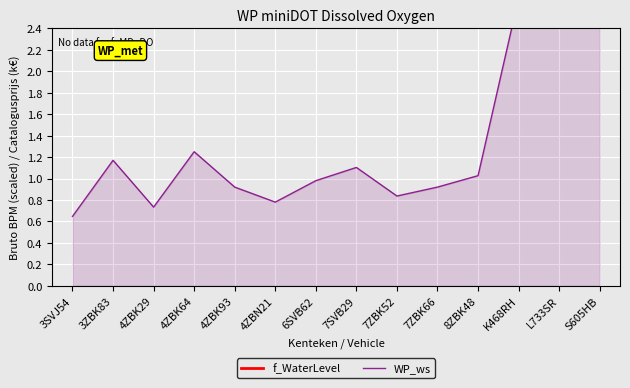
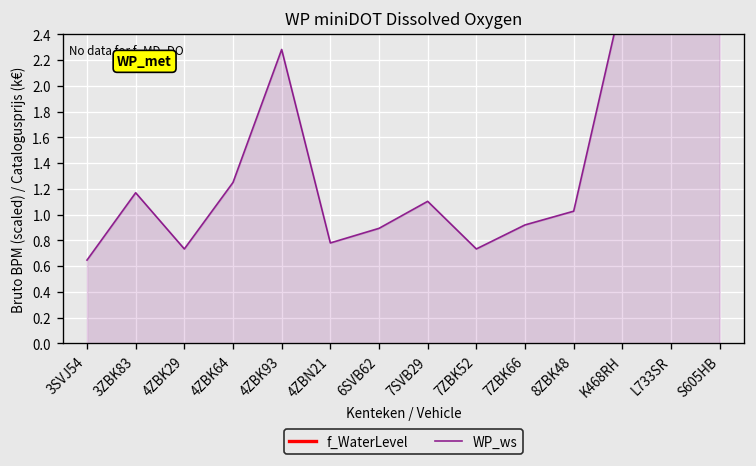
WP_ws, 4ZBK93: 0.92 -> 2.28
WP_ws, 6SVB62: 0.98 -> 0.89
WP_ws, 7ZBK52: 0.84 -> 0.73
